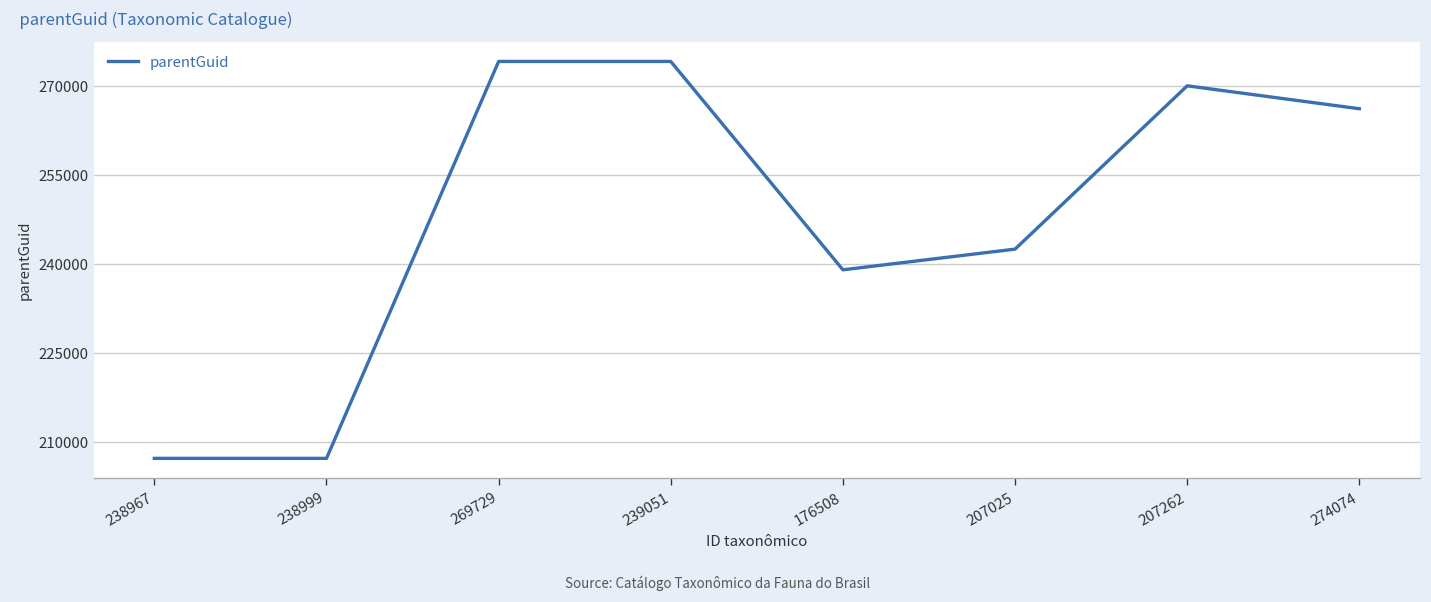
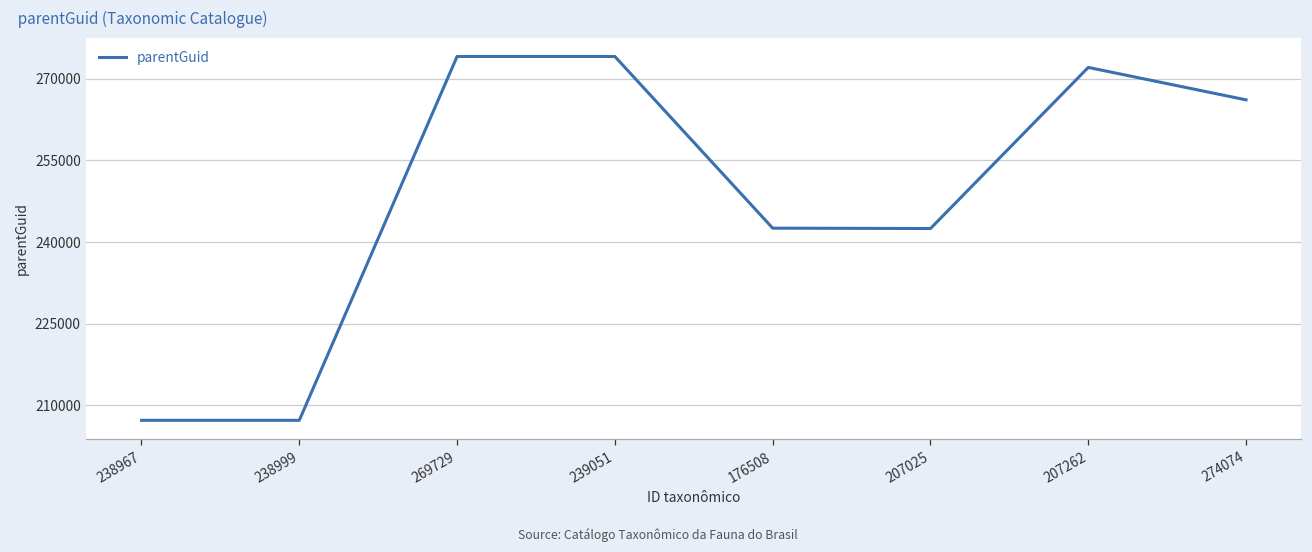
176508: 239000 -> 243000
207262: 270000 -> 272000
